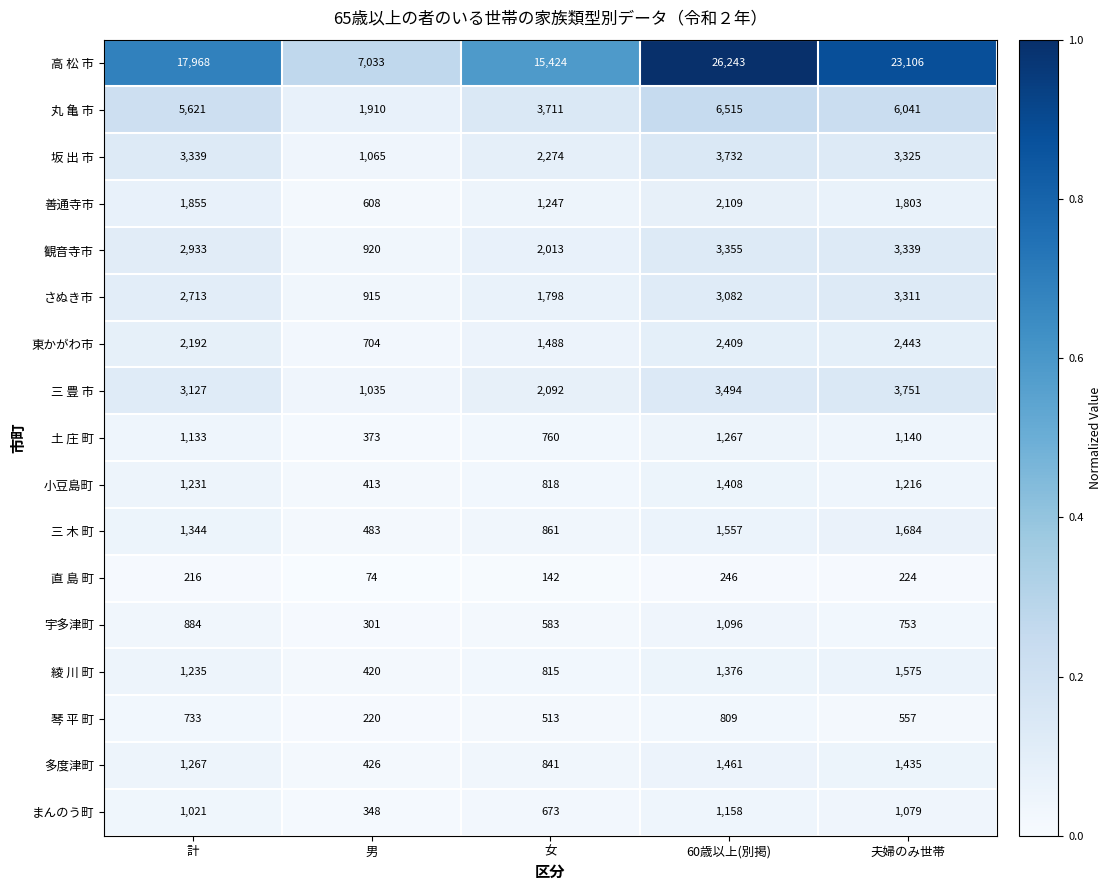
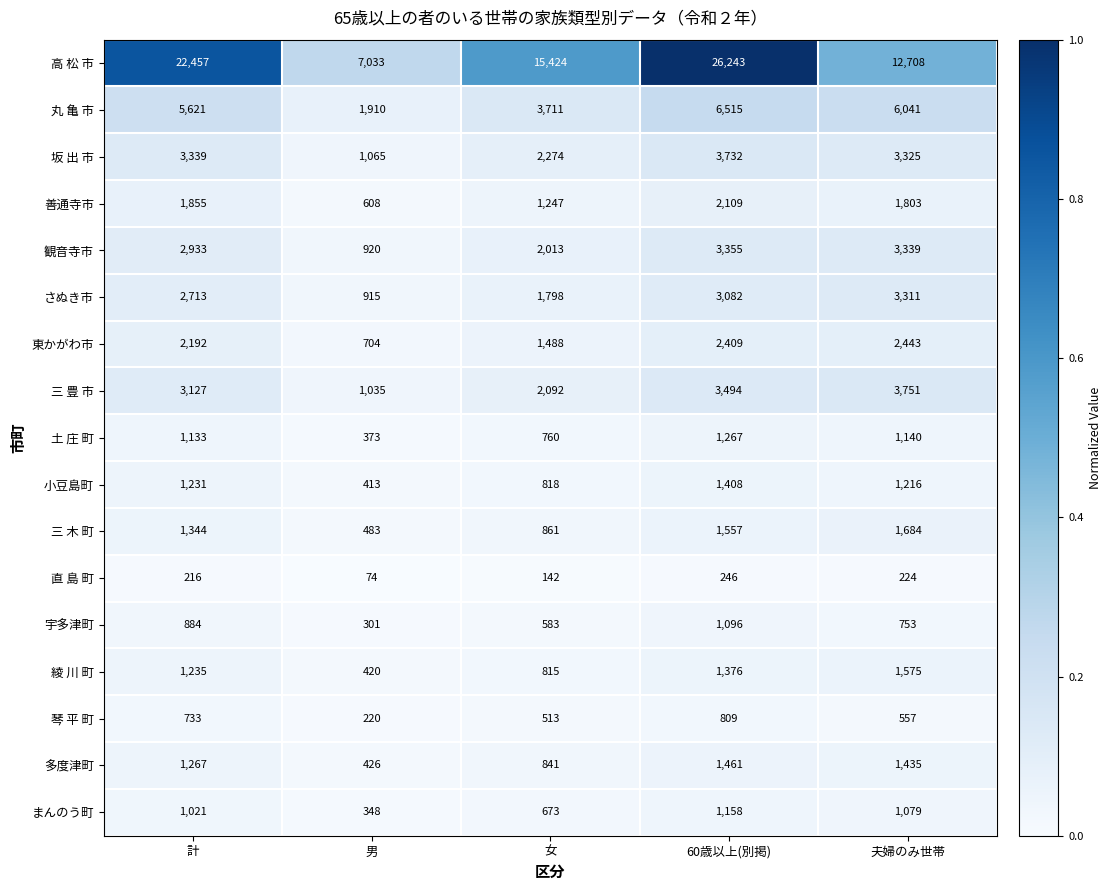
高 松 市, 計: 17,968 -> 22,457
高 松 市, 夫婦のみ世帯: 23,106 -> 12,708
